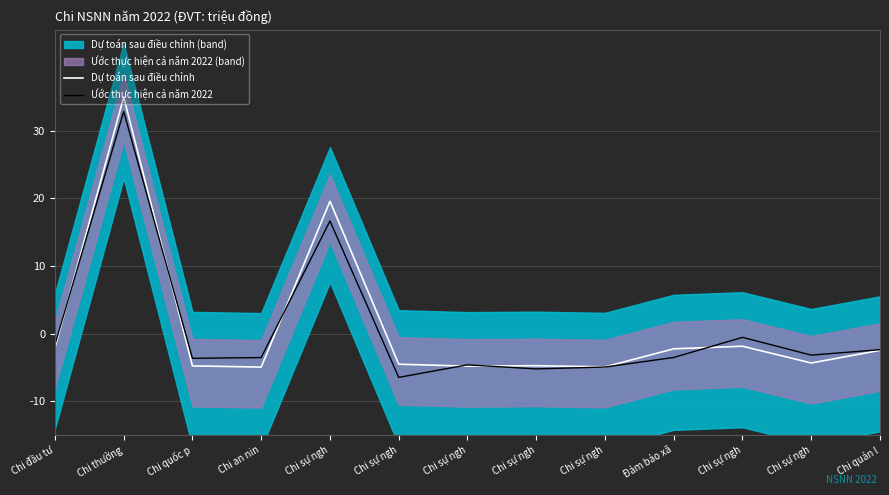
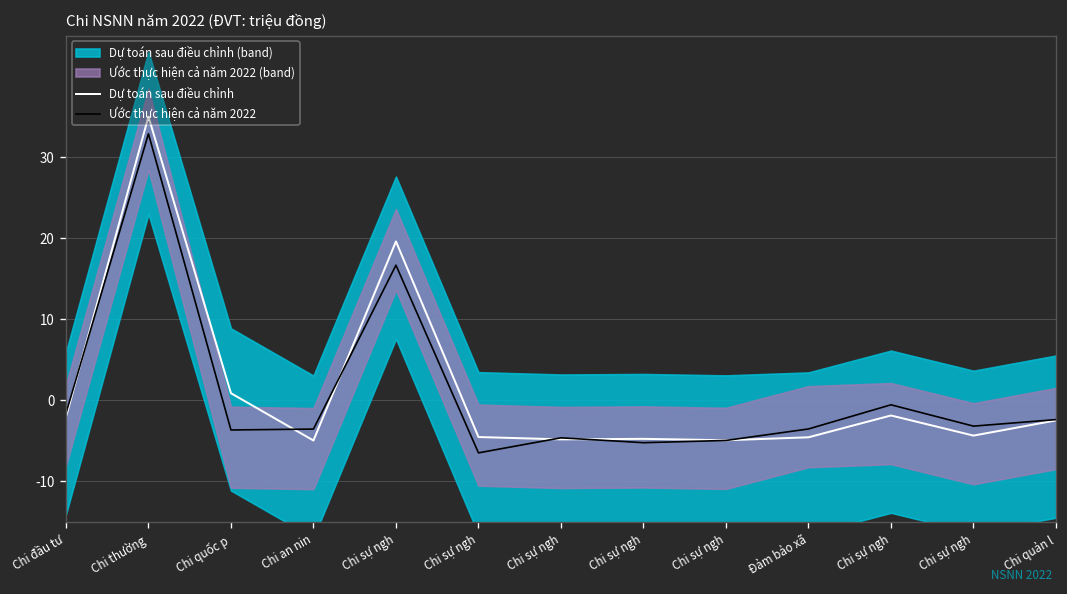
Dự toán sau điều chỉnh, Chi quốc p: -5 -> 1
Dự toán sau điều chỉnh, Đảm bảo xã: -2 -> -5
